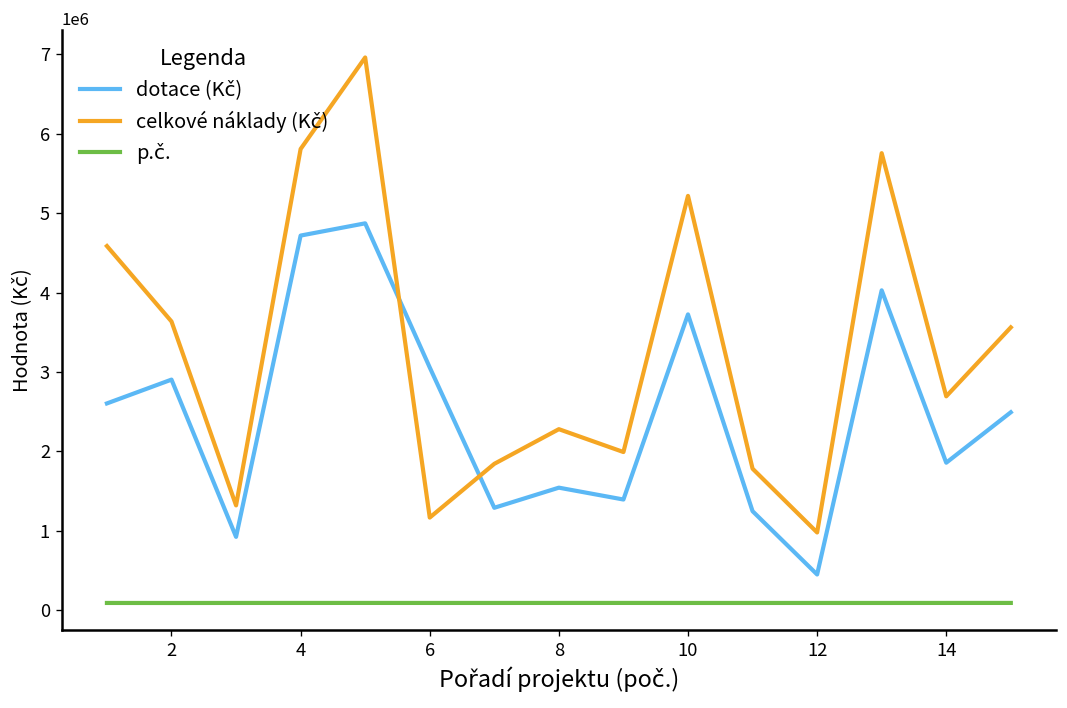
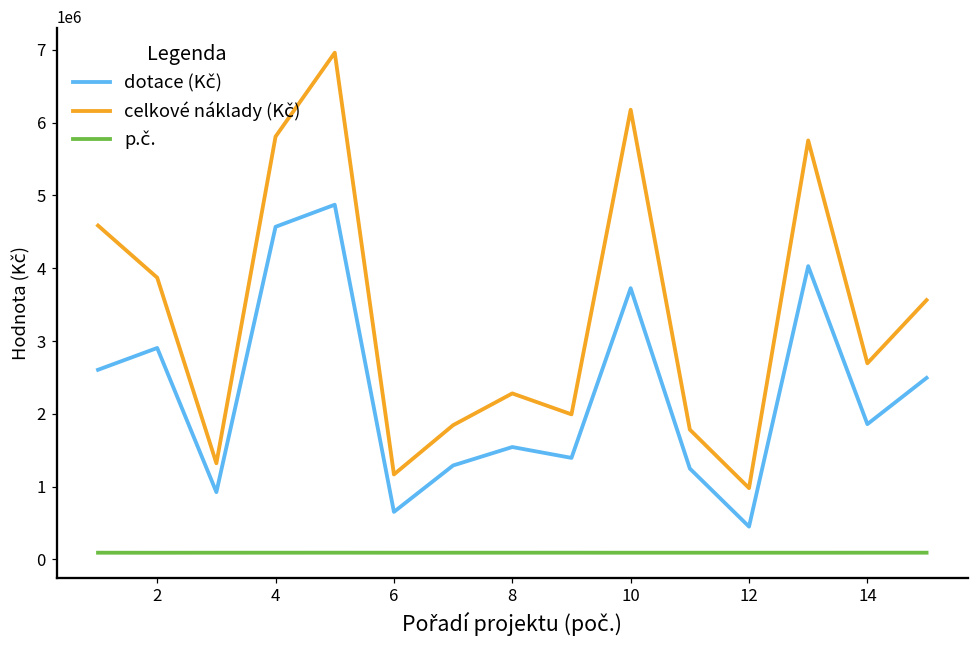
celkové náklady (Kč), 2: 3600000 -> 3900000
dotace (Kč), 4: 4700000 -> 4600000
dotace (Kč), 6: 3100000 -> 700000
celkové náklady (Kč), 10: 5200000 -> 6200000
